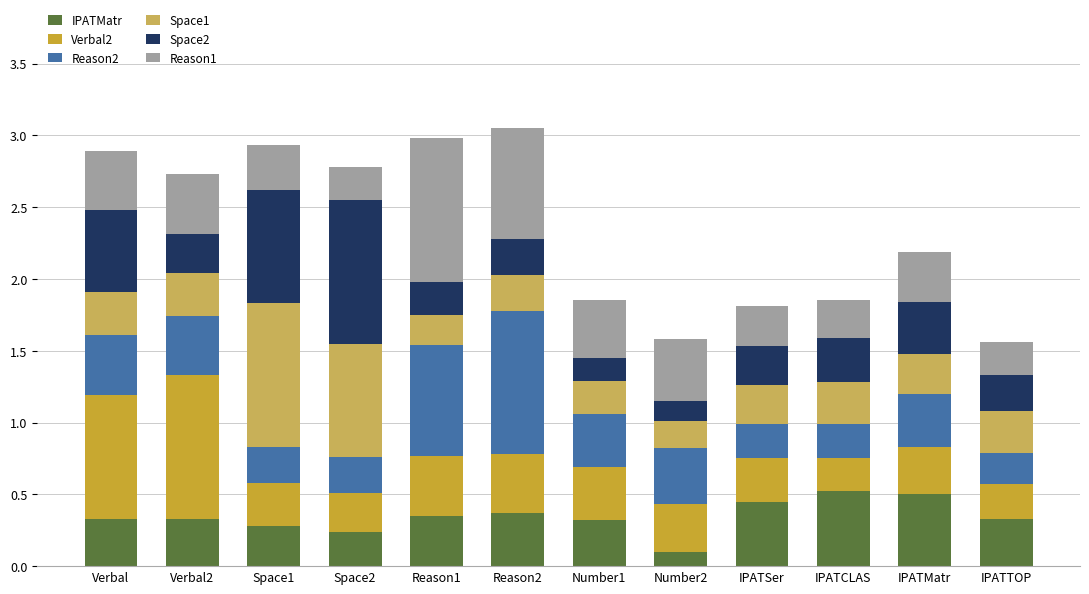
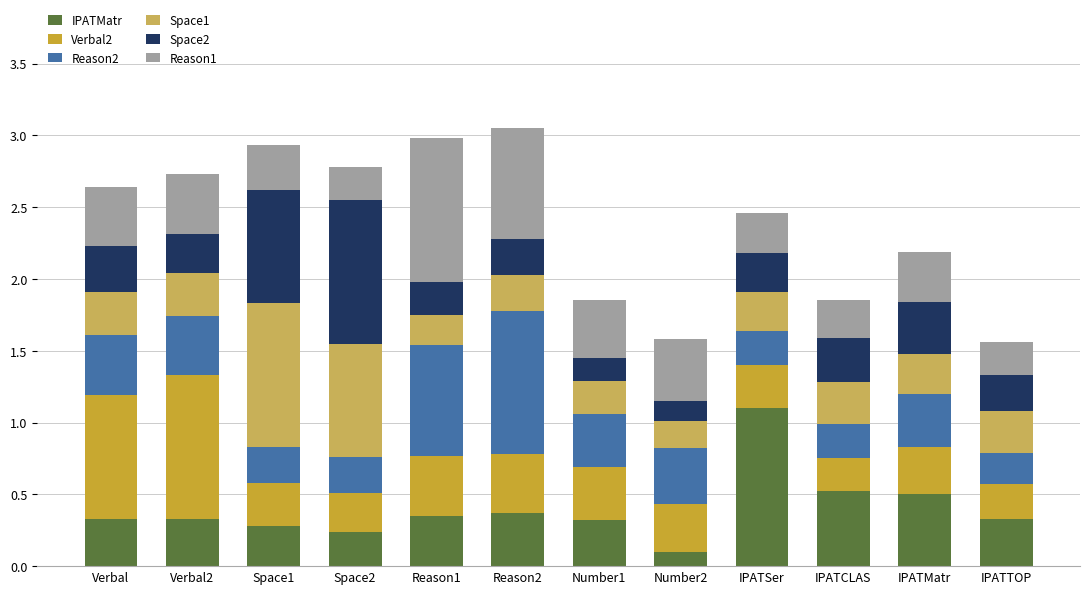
Space2, Verbal: 0.57 -> 0.32
IPATMatr, IPATSer: 0.45 -> 1.10
